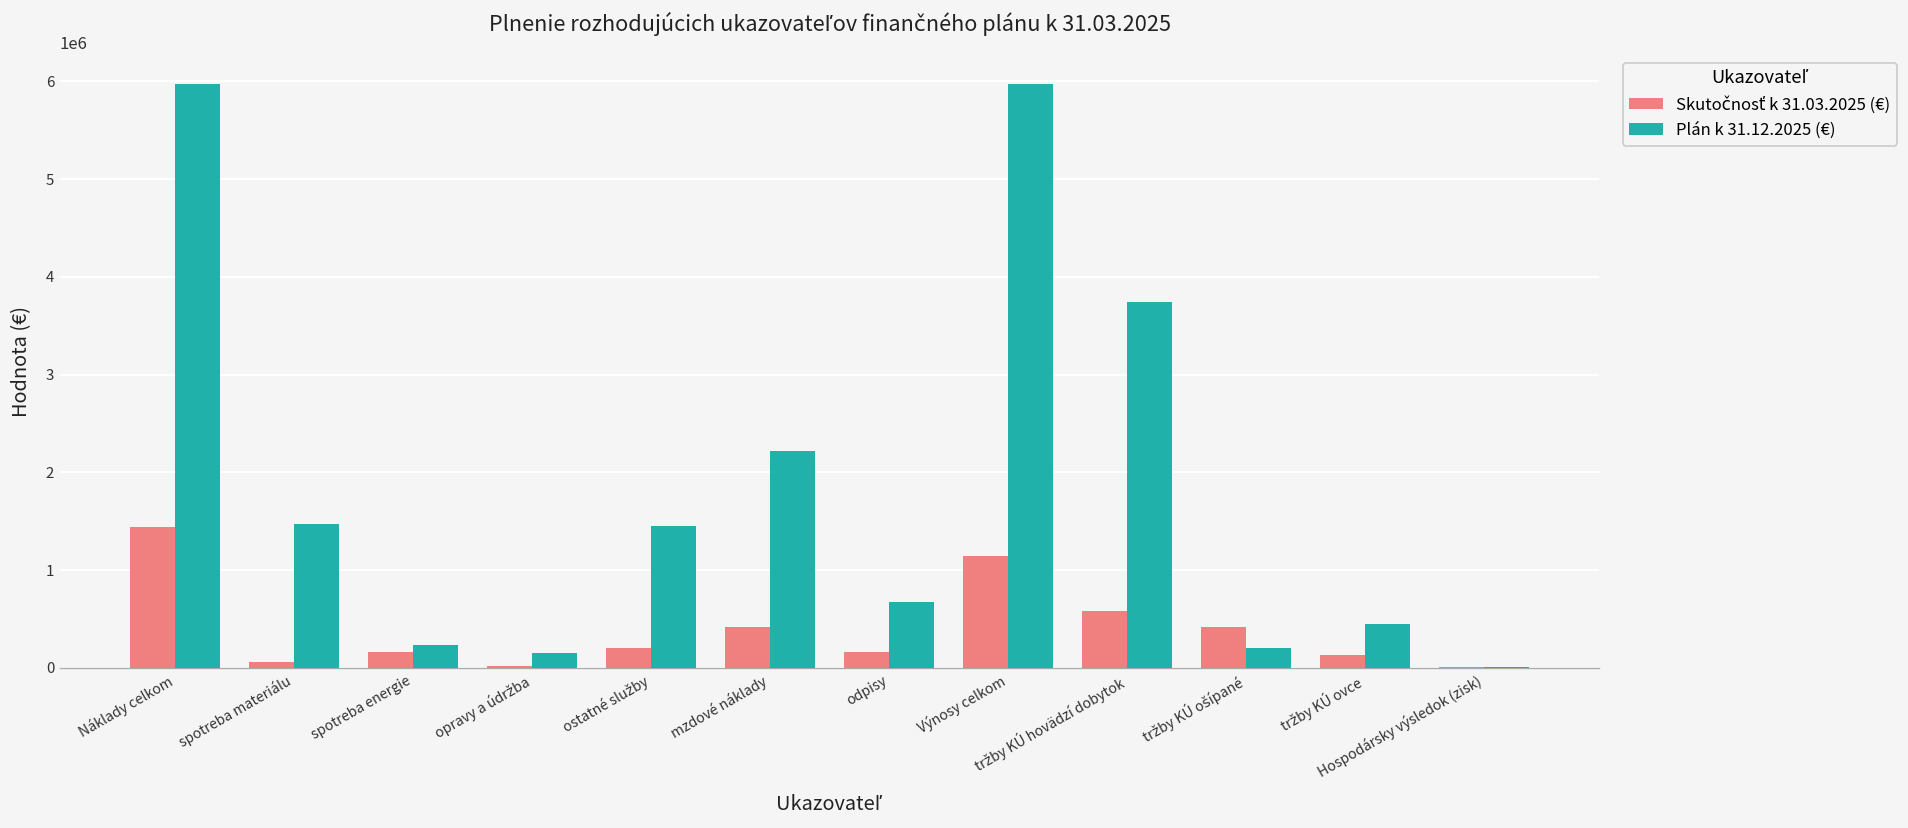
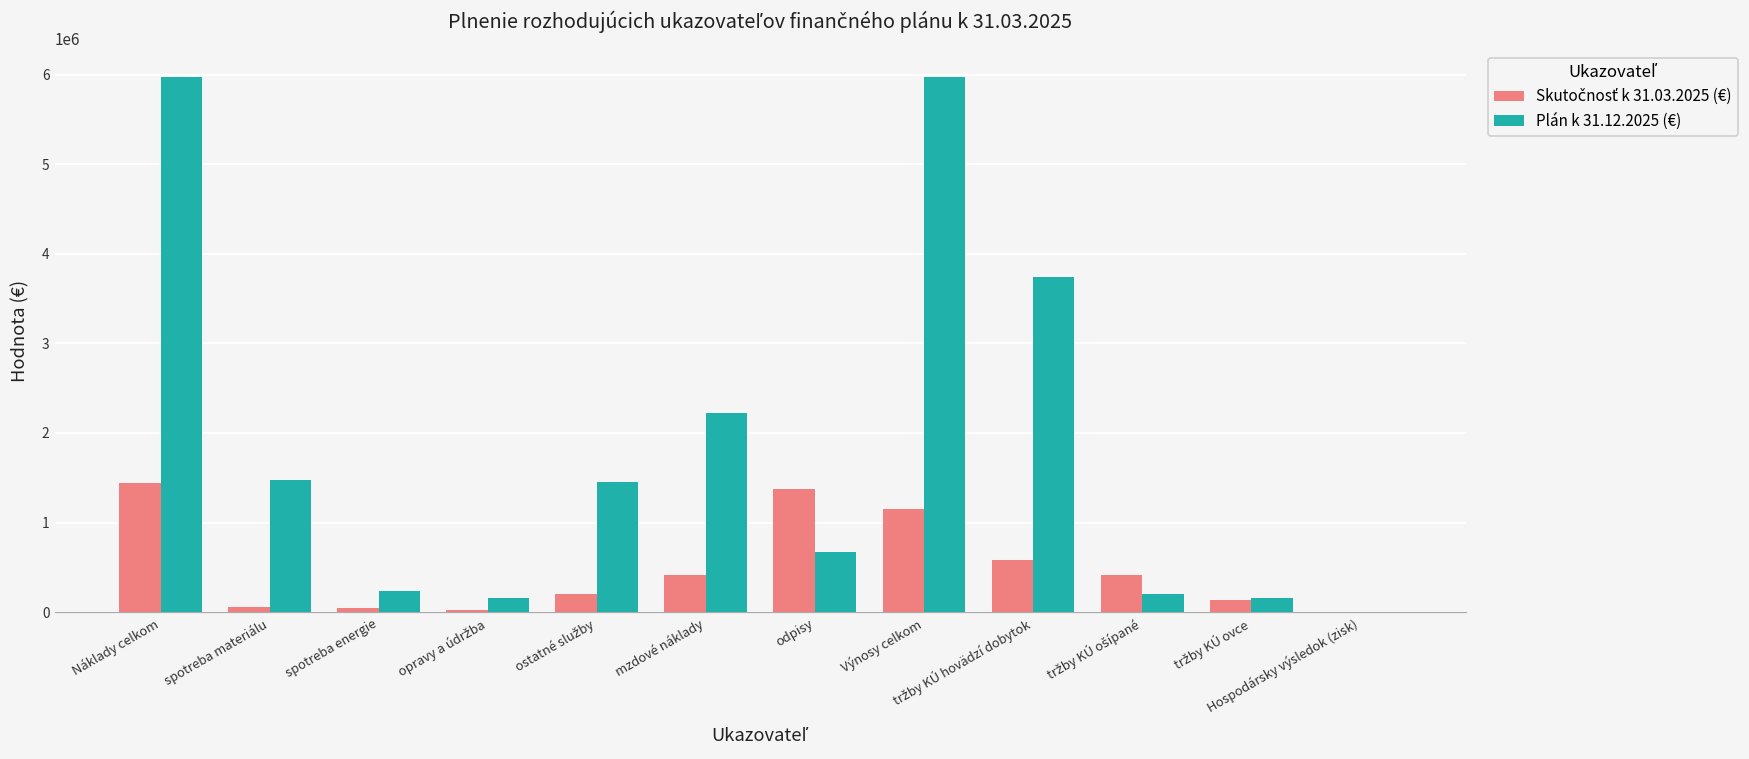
Skutočnosť k 31.03.2025 (€), spotreba energie: 200000 -> 0
Skutočnosť k 31.03.2025 (€), odpisy: 200000 -> 1400000
Plán k 31.12.2025 (€), tržby KÚ ovce: 400000 -> 200000
